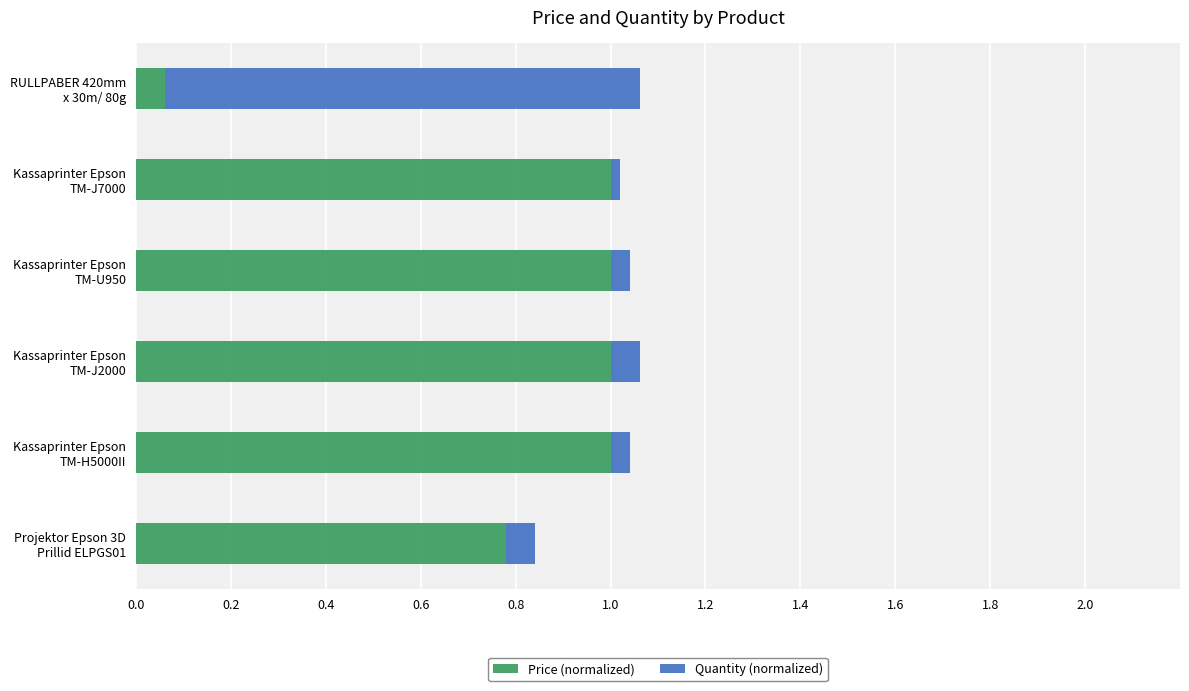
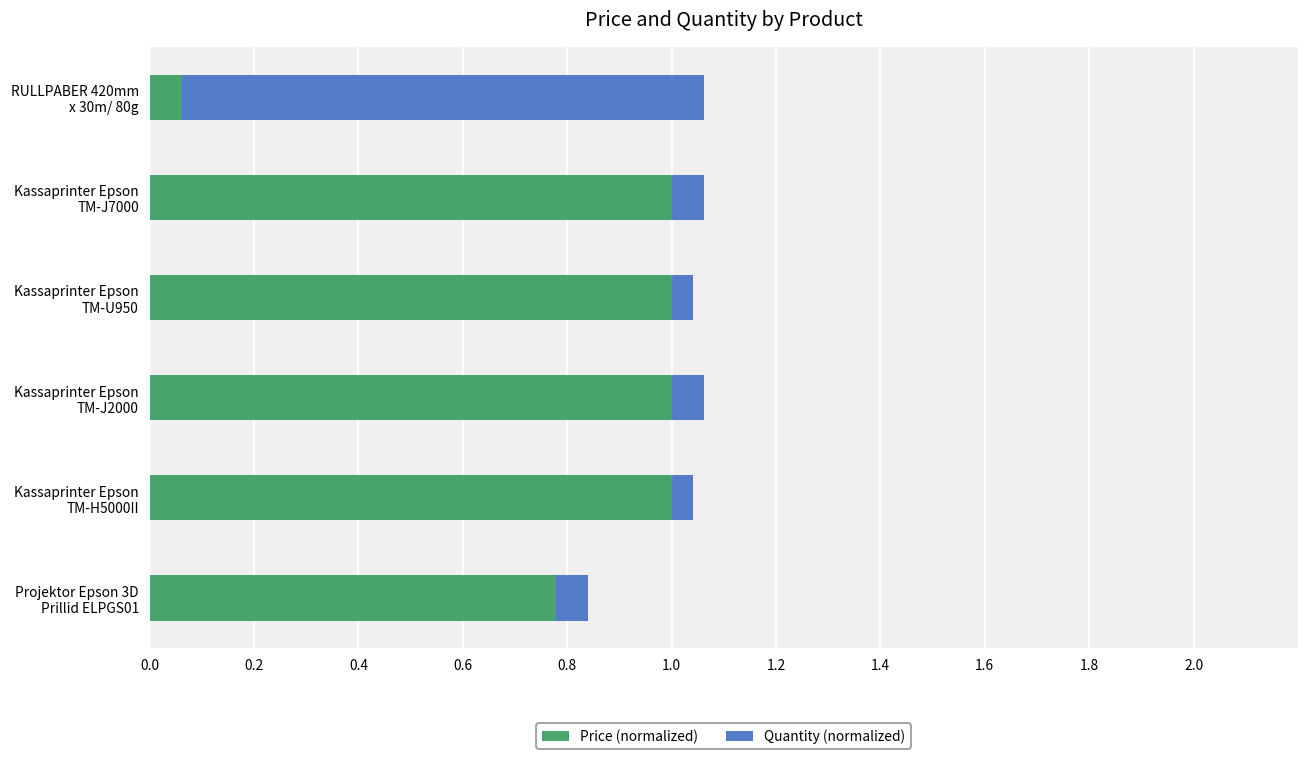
Quantity (normalized), Kassaprinter Epson TM-J7000: 0.02 -> 0.06
